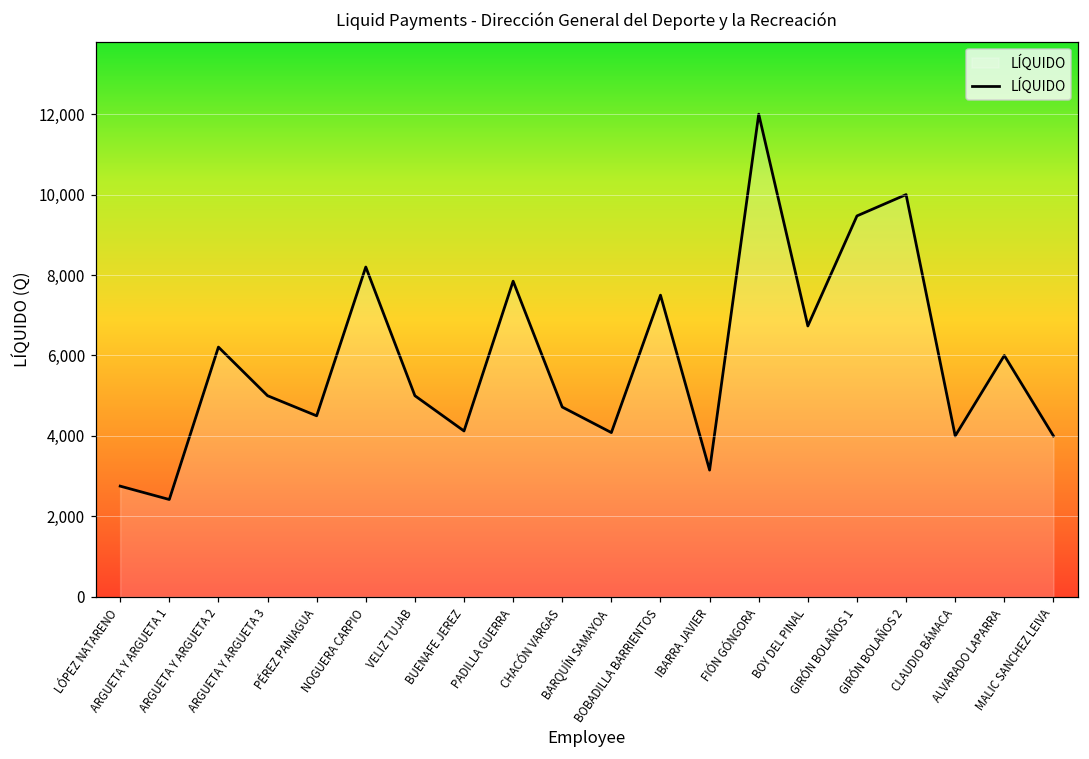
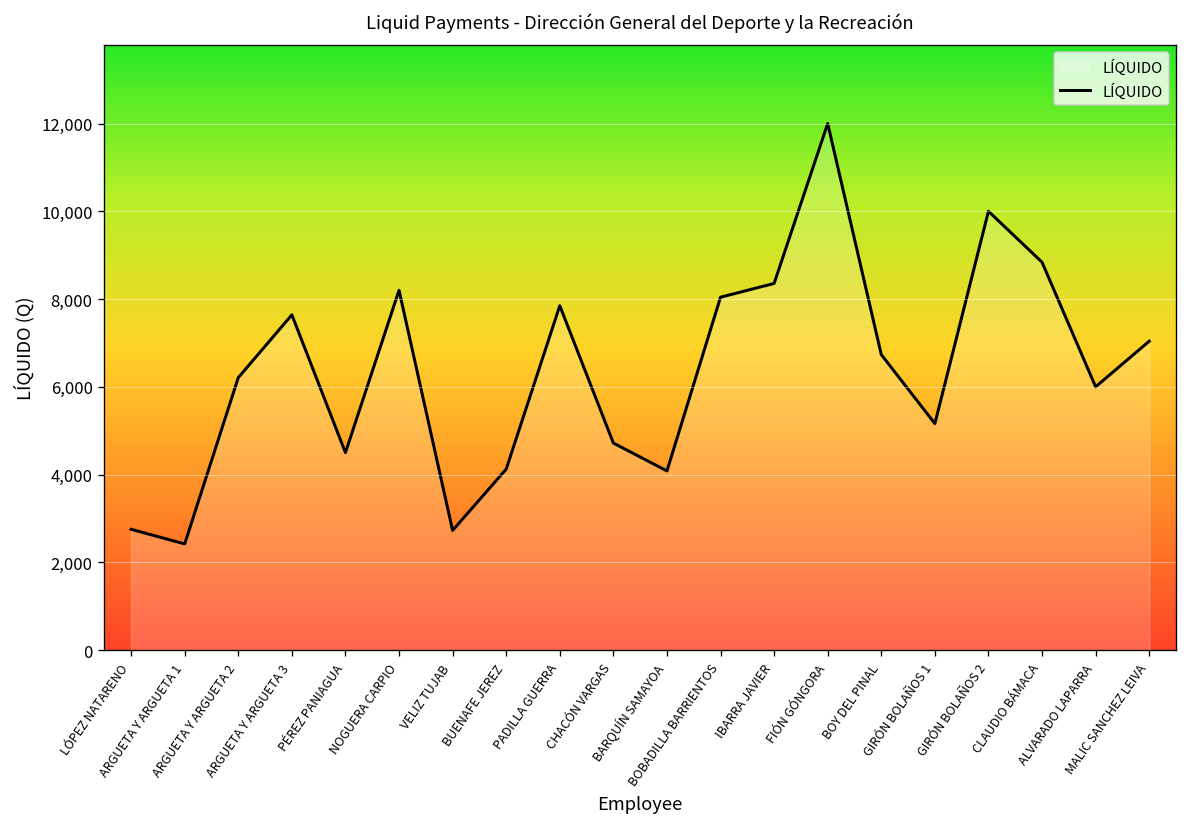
ARGUETA Y ARGUETA 3: 5,000 -> 7,600
VELIZ TUJAB: 5,000 -> 2,700
BOBADILLA BARRIENTOS: 7,500 -> 8,000
IBARRA JAVIER: 3,200 -> 8,400
GIRÓN BOLAÑOS 1: 9,500 -> 5,200
CLAUDIO BÁMACA: 4,000 -> 8,800
MALIC SANCHEZ LEIVA: 4,000 -> 7,000
